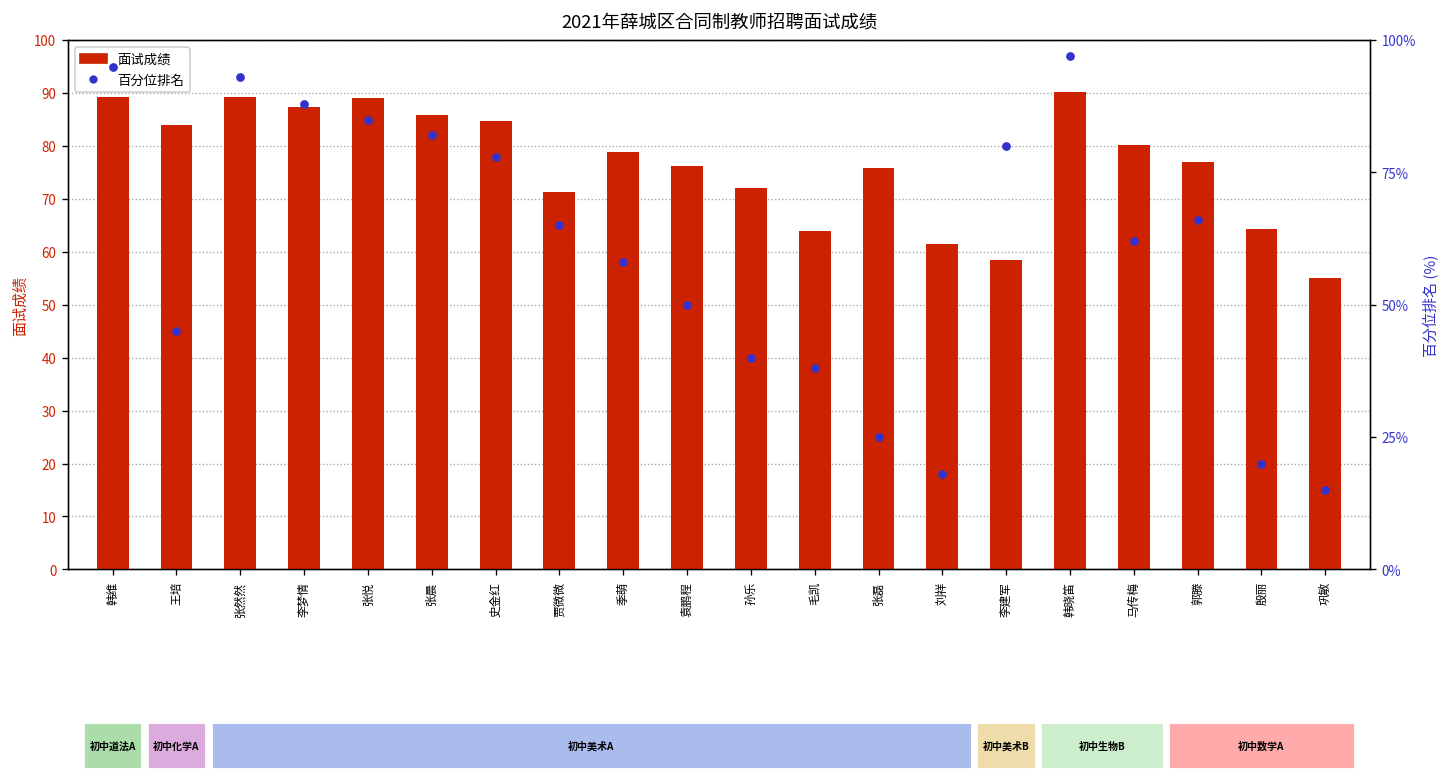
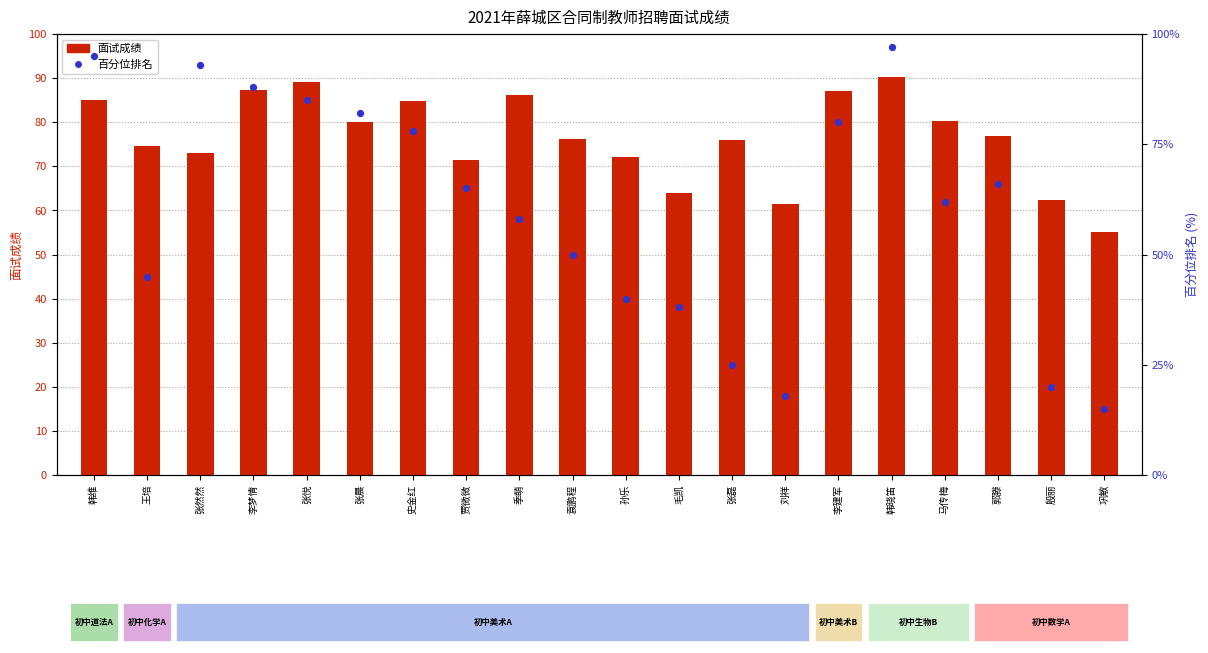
面试成绩, 韩维: 89 -> 85
面试成绩, 王培: 84 -> 75
面试成绩, 张然然: 89 -> 73
面试成绩, 张晨: 86 -> 80
面试成绩, 季萌: 79 -> 86
面试成绩, 李建军: 58 -> 87
面试成绩, 殷丽: 64 -> 62
